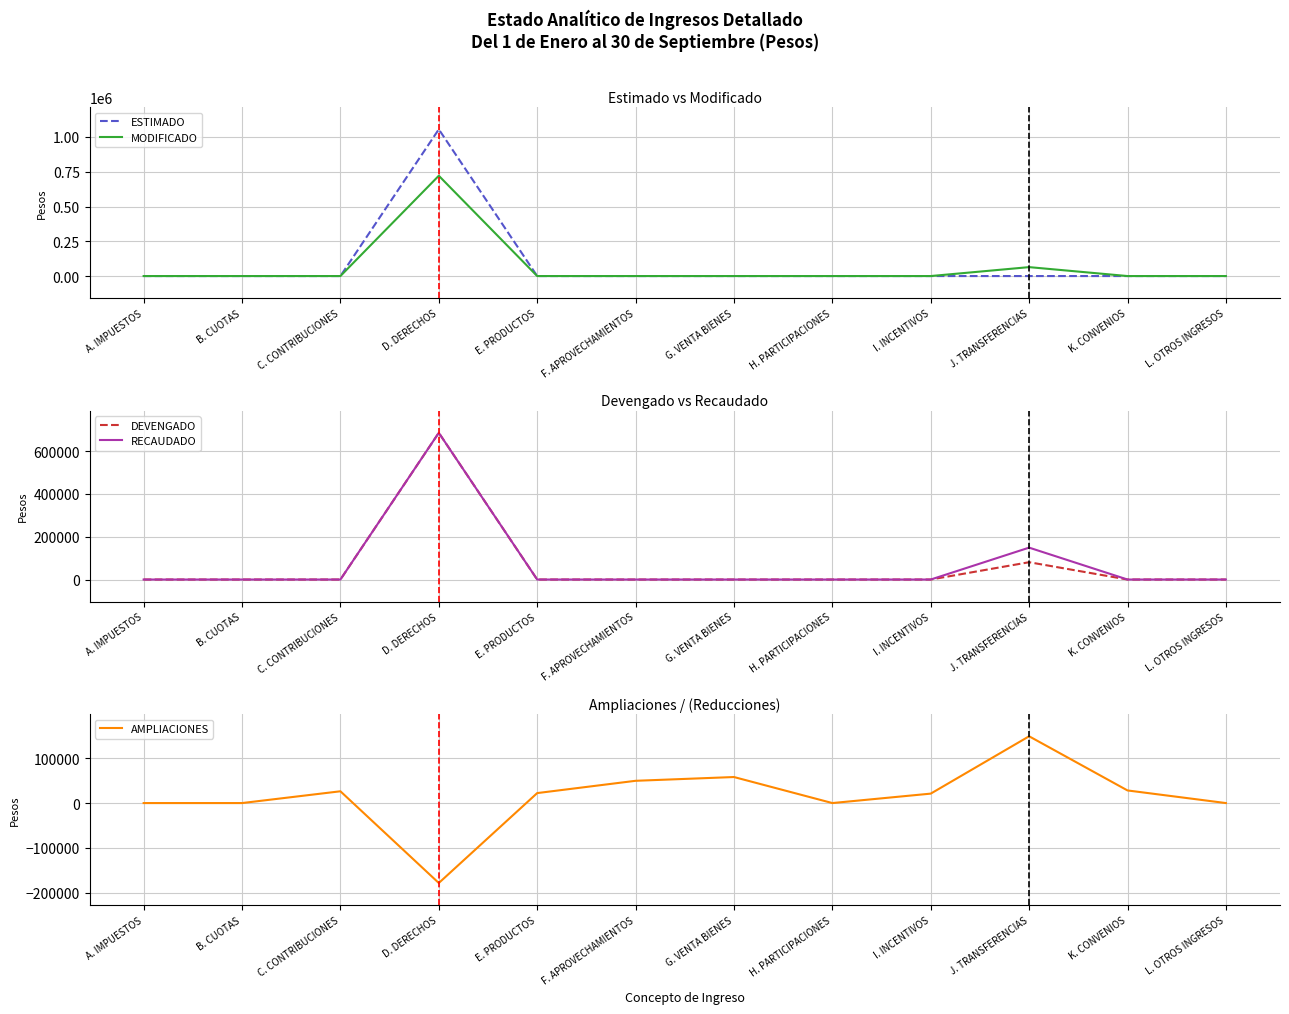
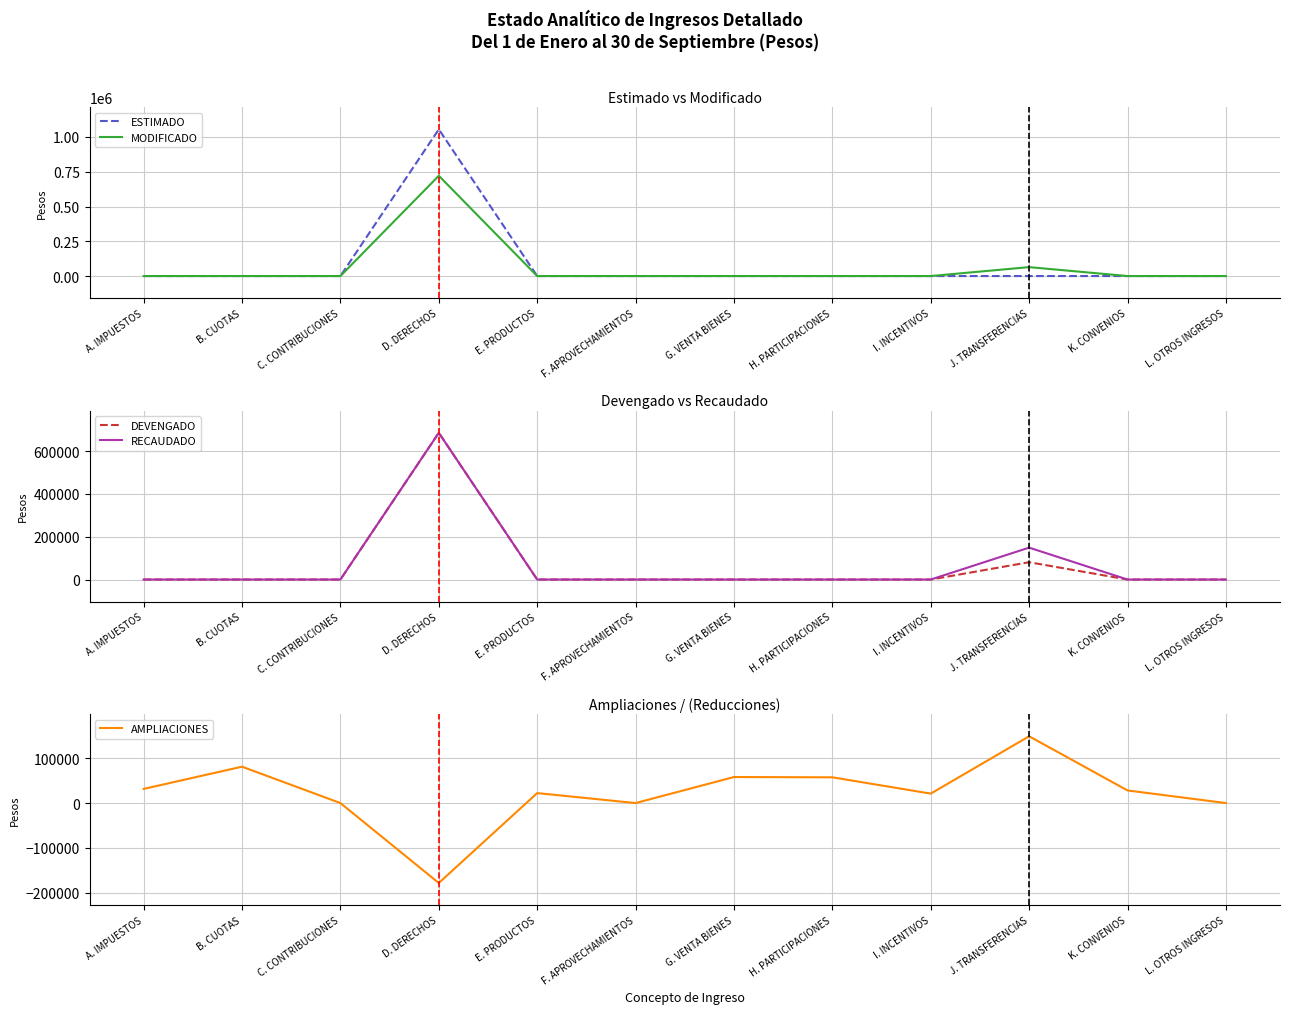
Ampliaciones / (Reducciones), A. IMPUESTOS: 0 -> 30000
Ampliaciones / (Reducciones), B. CUOTAS: 0 -> 80000
Ampliaciones / (Reducciones), C. CONTRIBUCIONES: 30000 -> 0
Ampliaciones / (Reducciones), F. APROVECHAMIENTOS: 50000 -> 0
Ampliaciones / (Reducciones), H. PARTICIPACIONES: 0 -> 60000
